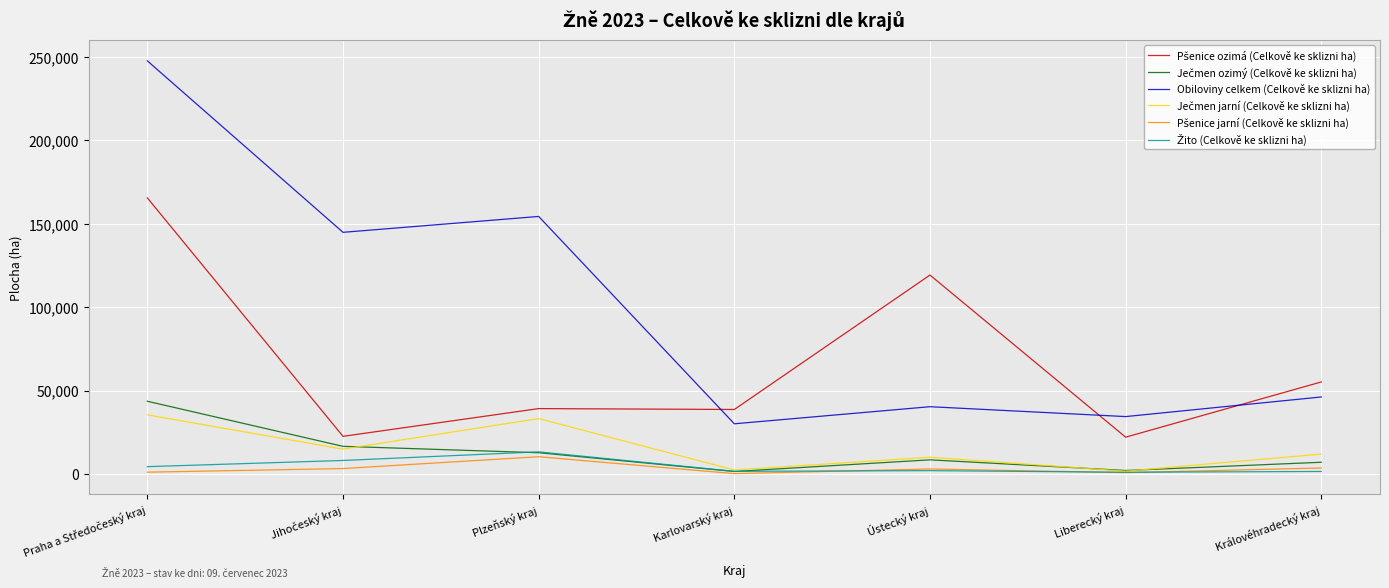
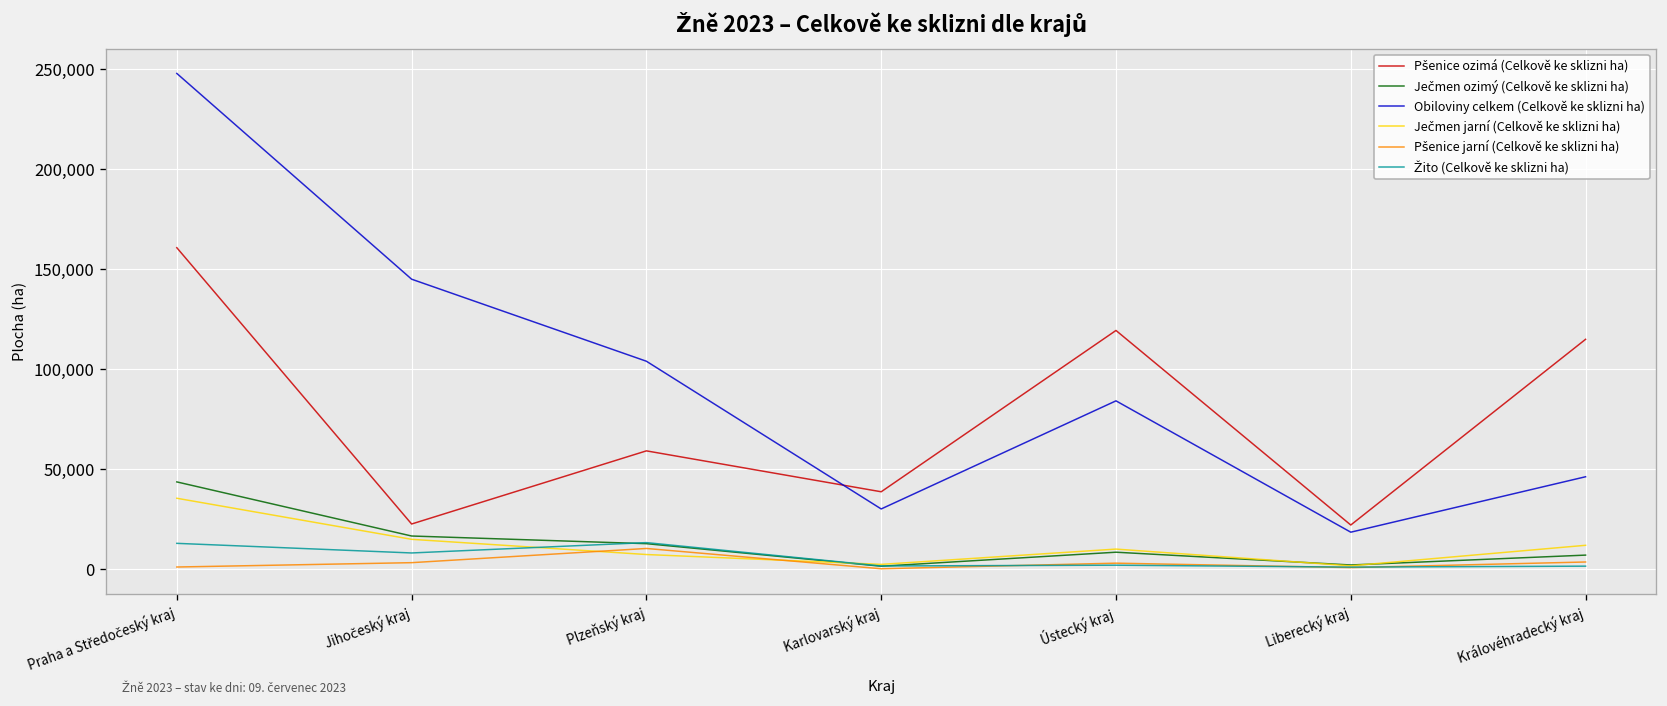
Pšenice ozimá (Celkově ke sklizni ha), Praha a Středočeský kraj: 166,000 -> 161,000
Žito (Celkově ke sklizni ha), Praha a Středočeský kraj: 4,000 -> 13,000
Pšenice ozimá (Celkově ke sklizni ha), Plzeňský kraj: 39,000 -> 59,000
Obiloviny celkem (Celkově ke sklizni ha), Plzeňský kraj: 154,000 -> 104,000
Ječmen jarní (Celkově ke sklizni ha), Plzeňský kraj: 33,000 -> 7,000
Obiloviny celkem (Celkově ke sklizni ha), Ústecký kraj: 40,000 -> 84,000
Obiloviny celkem (Celkově ke sklizni ha), Liberecký kraj: 34,000 -> 18,000
Pšenice ozimá (Celkově ke sklizni ha), Královéhradecký kraj: 55,000 -> 115,000
